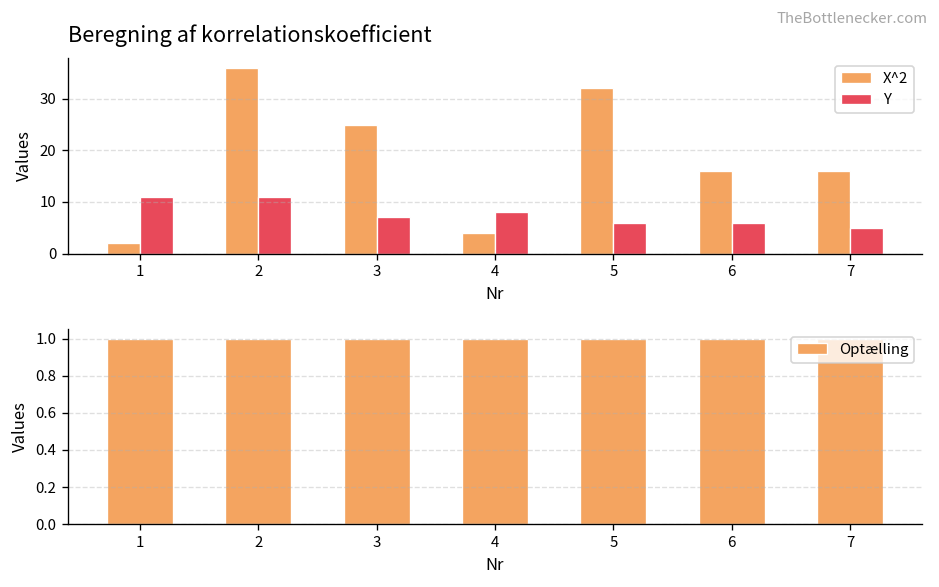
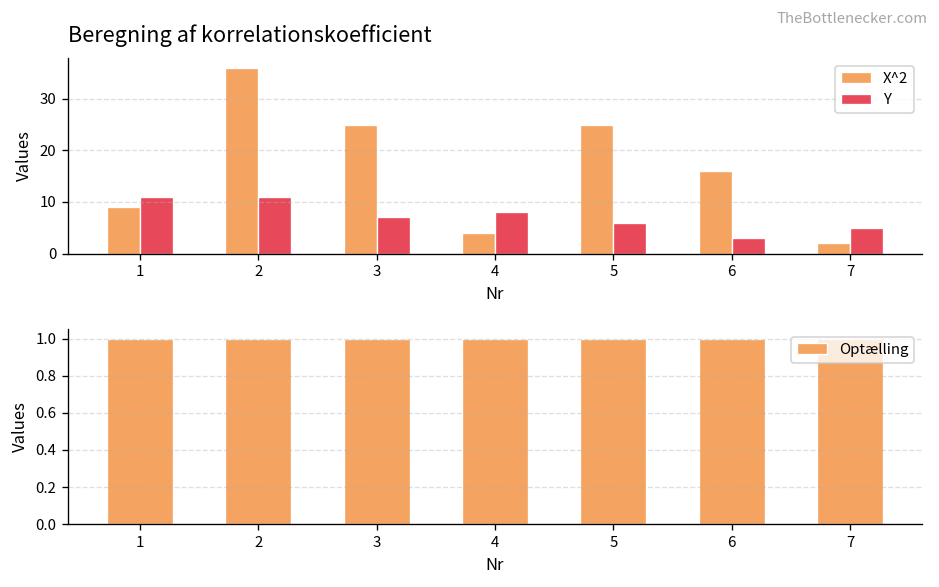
Beregning af korrelationskoefficient, X^2, 1: 2 -> 9
Beregning af korrelationskoefficient, X^2, 5: 32 -> 25
Beregning af korrelationskoefficient, Y, 6: 6 -> 3
Beregning af korrelationskoefficient, X^2, 7: 16 -> 2
